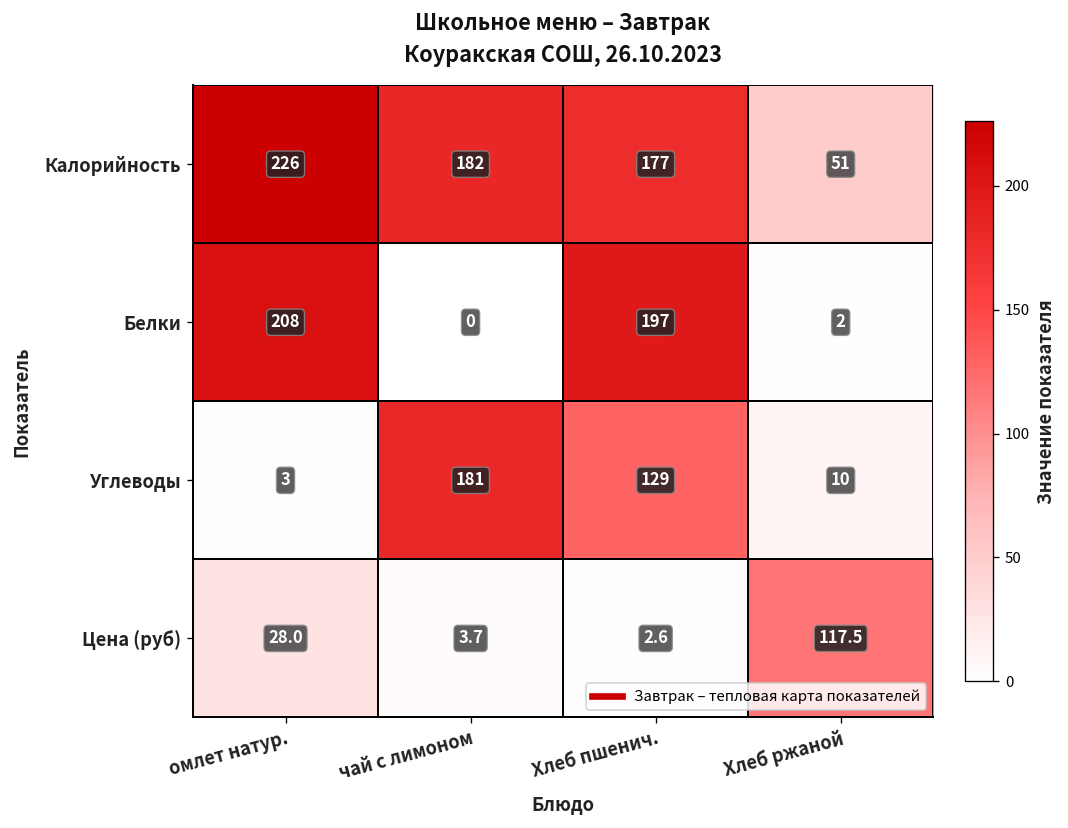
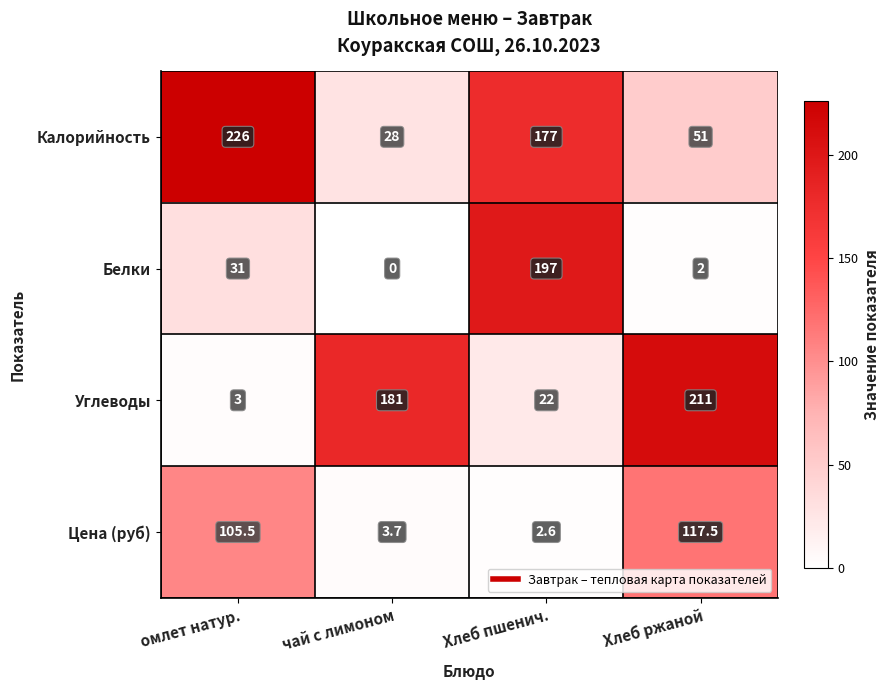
Калорийность, чай с лимоном: 182 -> 28
Белки, омлет натур.: 208 -> 31
Углеводы, Хлеб пшенич.: 129 -> 22
Углеводы, Хлеб ржаной: 10 -> 211
Цена (руб), омлет натур.: 28.0 -> 105.5
